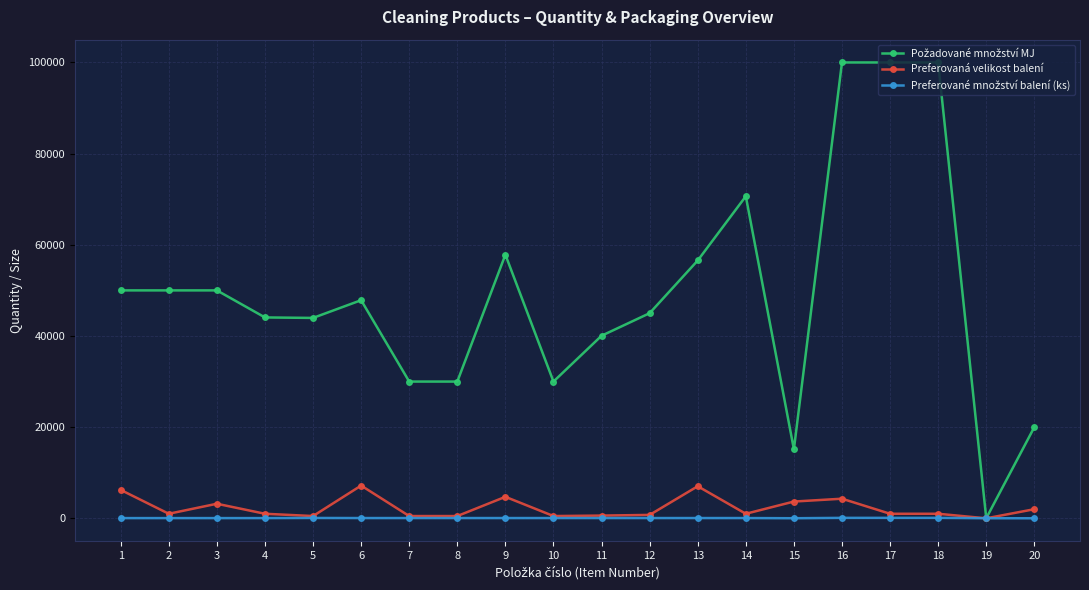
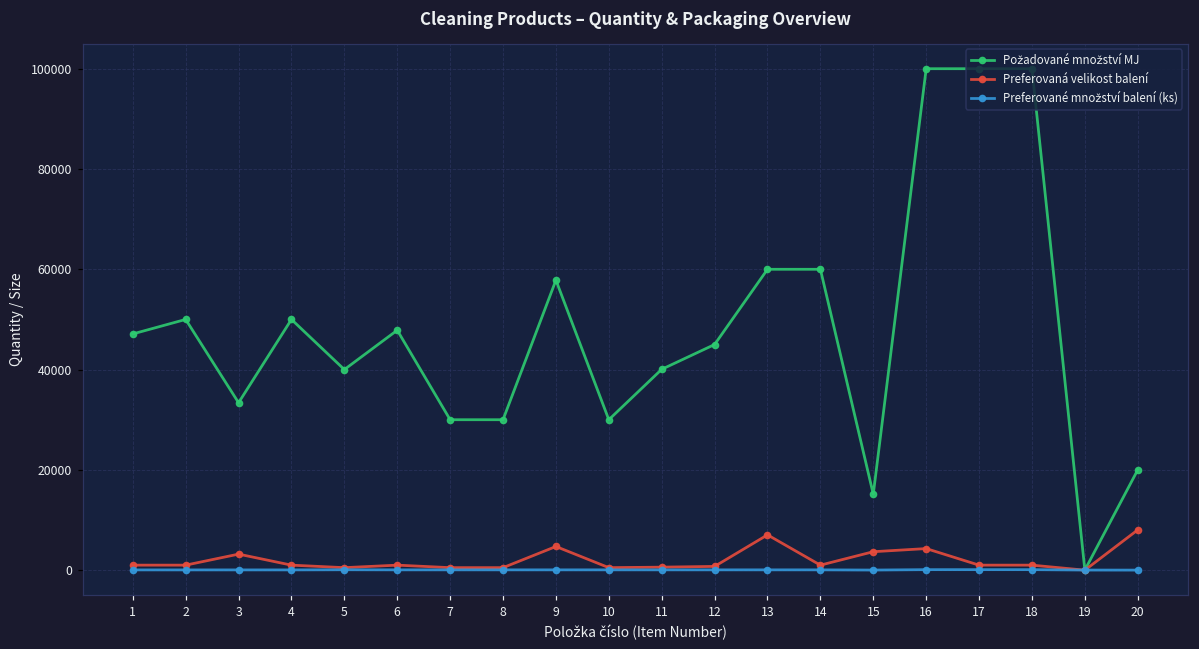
Požadované množství MJ, 1: 50000 -> 47000
Preferovaná velikost balení, 1: 6000 -> 1000
Požadované množství MJ, 3: 50000 -> 33000
Požadované množství MJ, 4: 44000 -> 50000
Požadované množství MJ, 5: 44000 -> 40000
Preferovaná velikost balení, 6: 7000 -> 1000
Požadované množství MJ, 13: 57000 -> 60000
Požadované množství MJ, 14: 71000 -> 60000
Preferovaná velikost balení, 20: 2000 -> 8000
